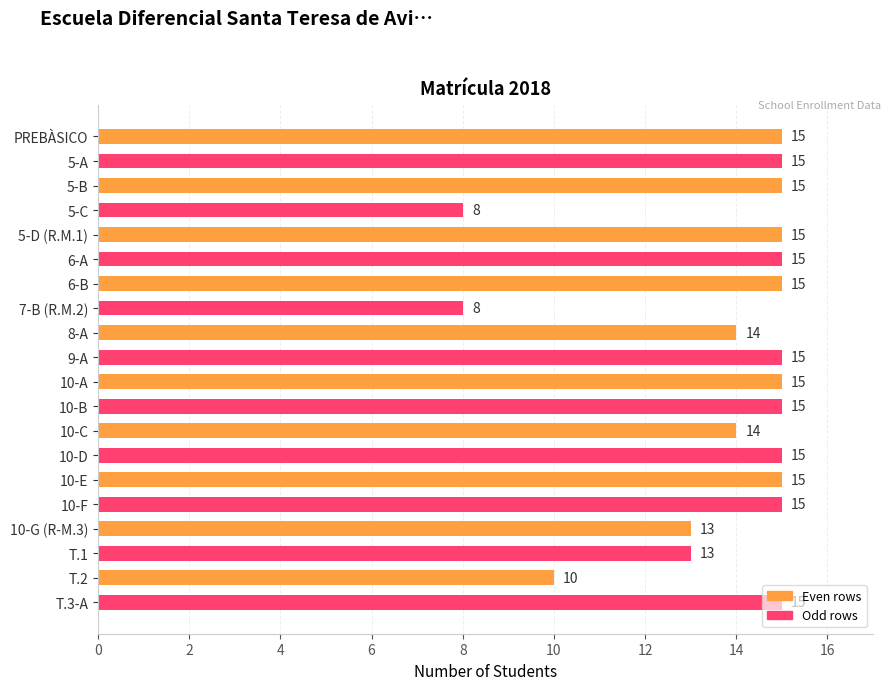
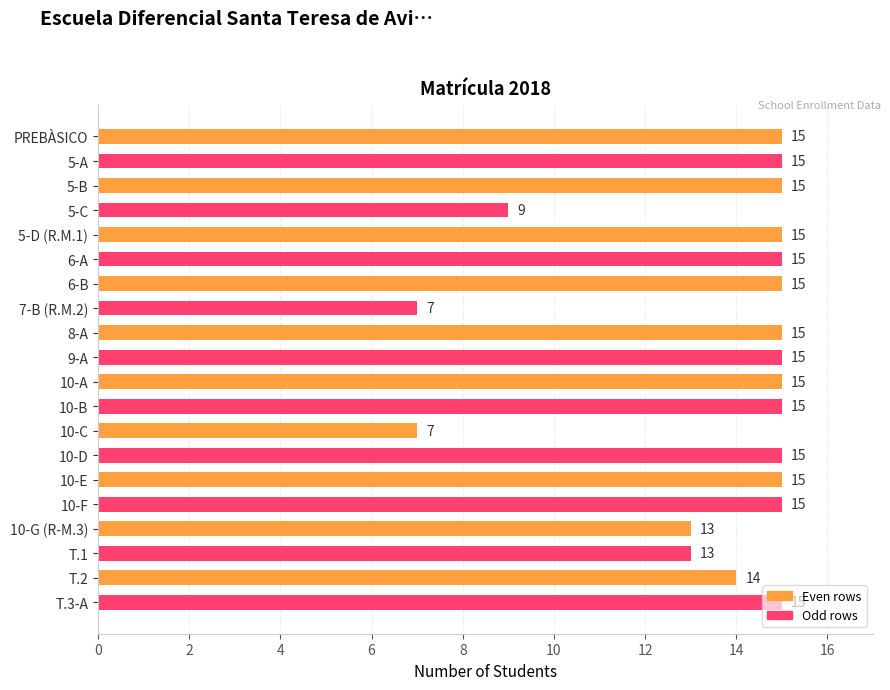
5-C: 8 -> 9
7-B (R.M.2): 8 -> 7
8-A: 14 -> 15
10-C: 14 -> 7
T.2: 10 -> 14
